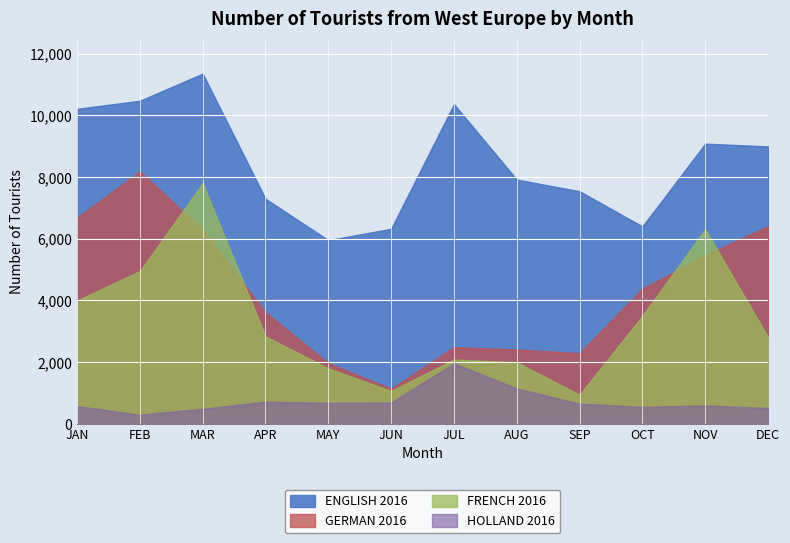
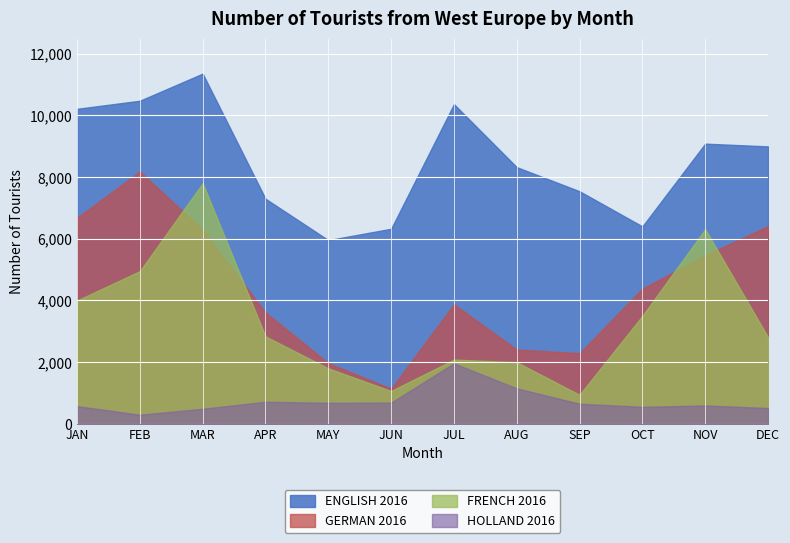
GERMAN 2016, JUL: 2,500 -> 3,900
ENGLISH 2016, AUG: 7,900 -> 8,300
